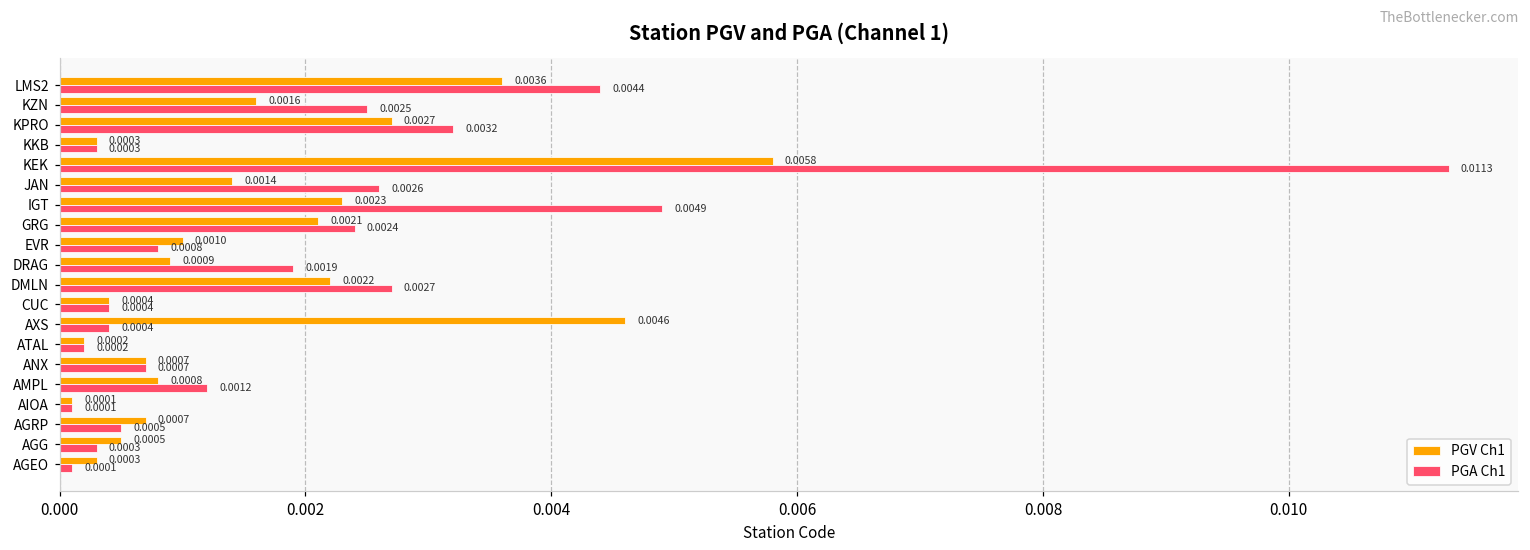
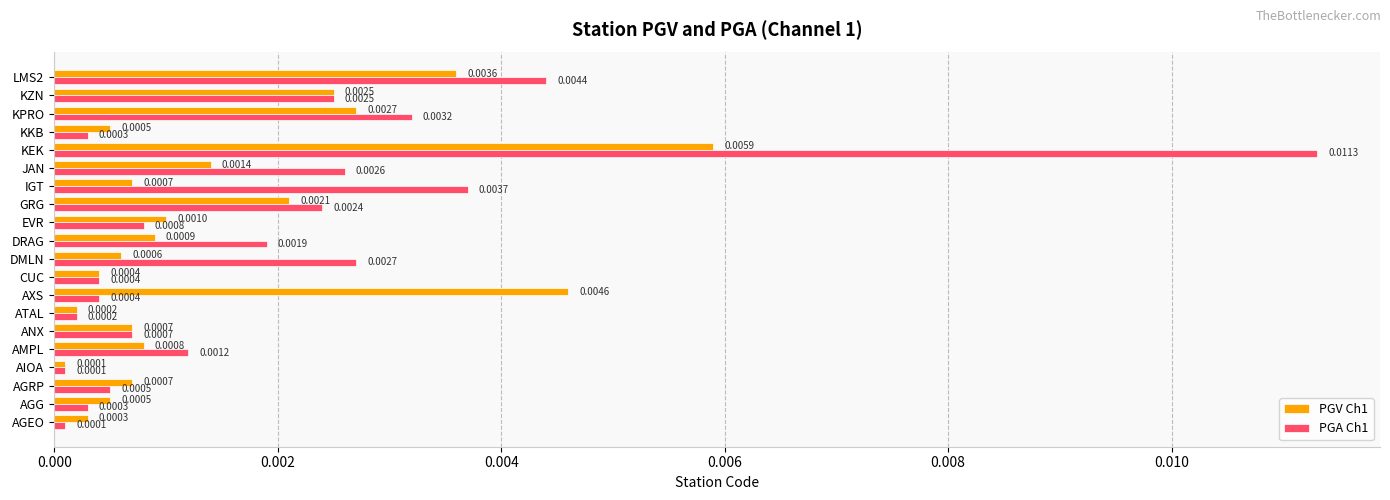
PGV Ch1, KZN: 0.0016 -> 0.0025
PGV Ch1, KKB: 0.0003 -> 0.0005
PGV Ch1, KEK: 0.0058 -> 0.0059
PGV Ch1, IGT: 0.0023 -> 0.0007
PGA Ch1, IGT: 0.0049 -> 0.0037
PGV Ch1, DMLN: 0.0022 -> 0.0006
